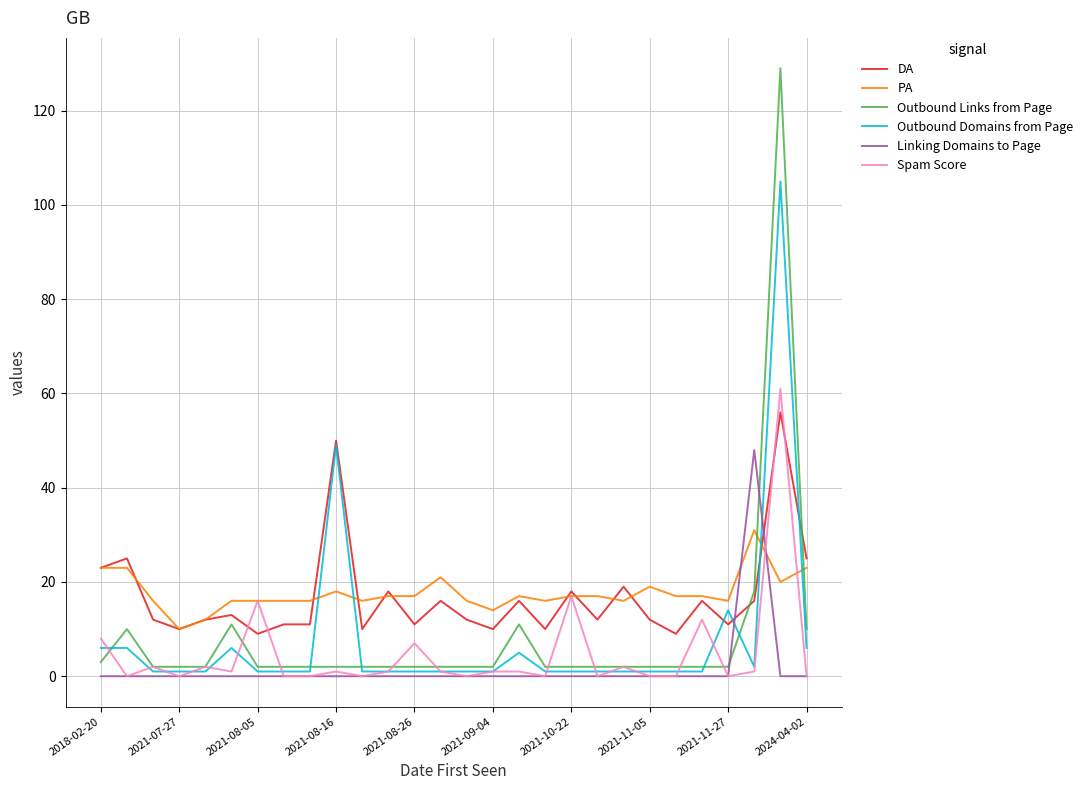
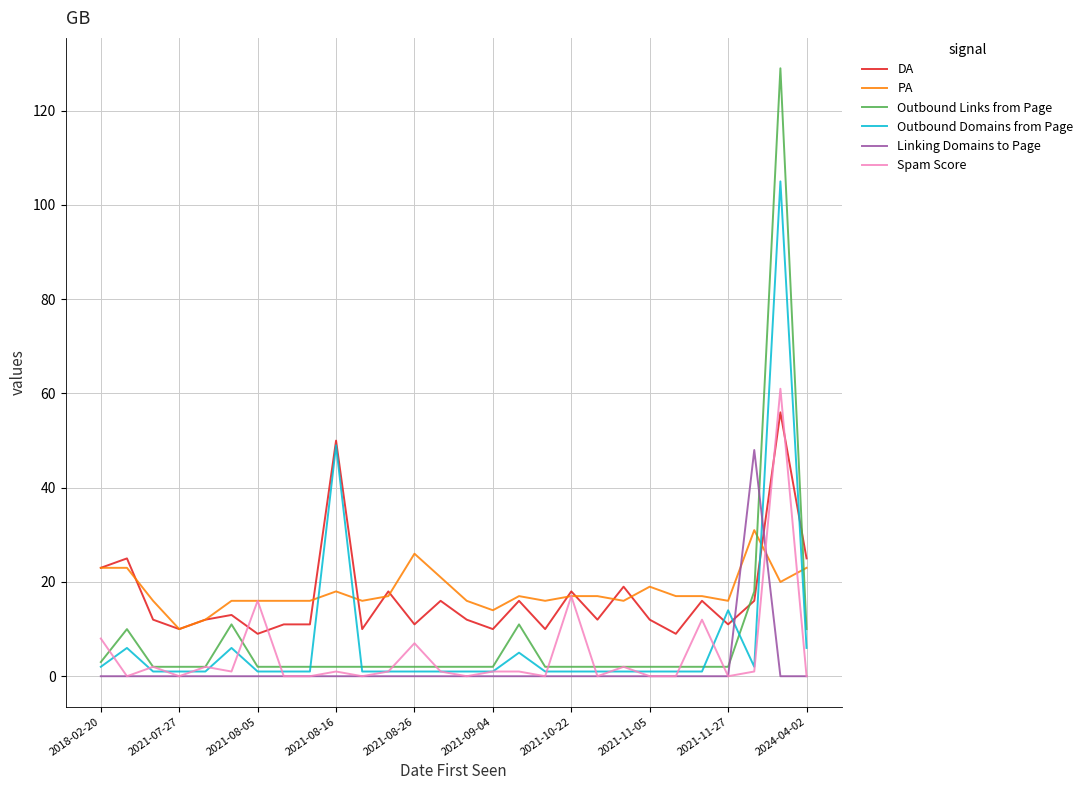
Outbound Domains from Page, 2018-02-20: 6 -> 2
PA, 2021-08-26: 17 -> 26
